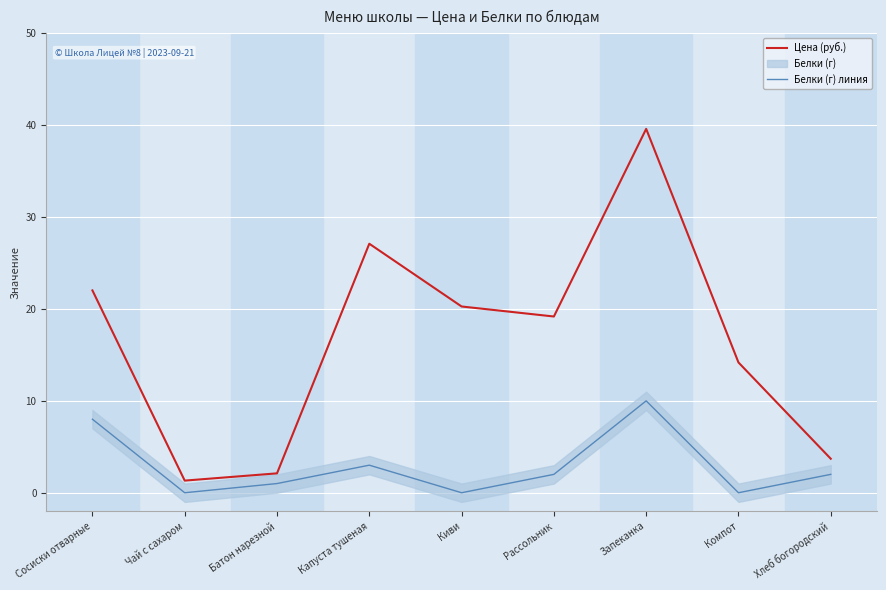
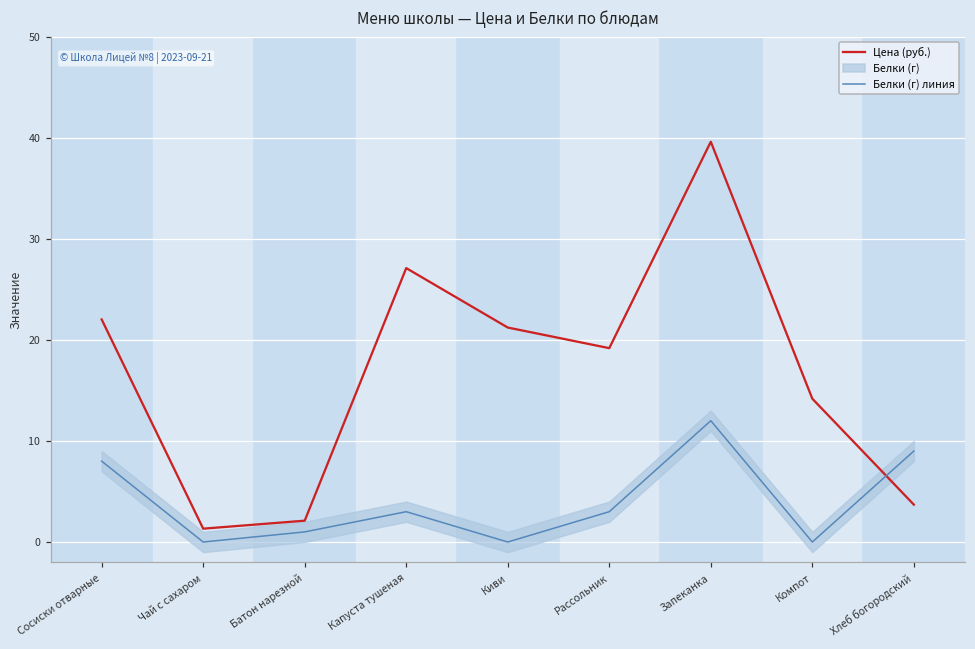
Цена (руб.), Киви: 20 -> 21
Белки (г) линия, Рассольник: 2 -> 3
Белки (г) линия, Запеканка: 10 -> 12
Белки (г) линия, Хлеб богородский: 2 -> 9
